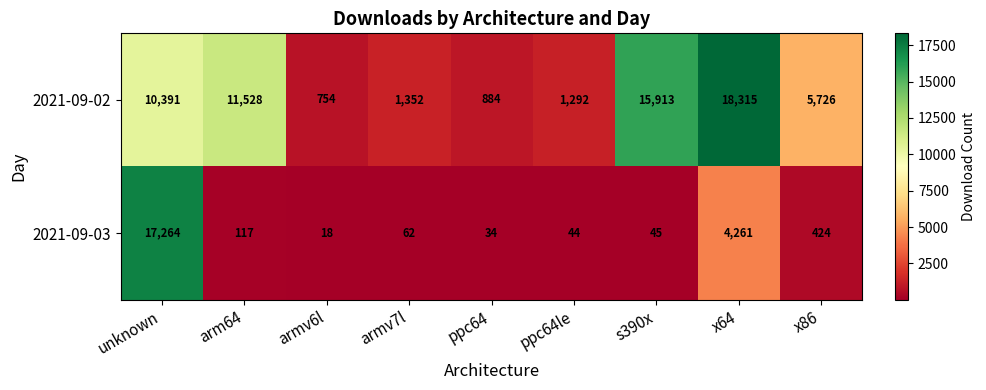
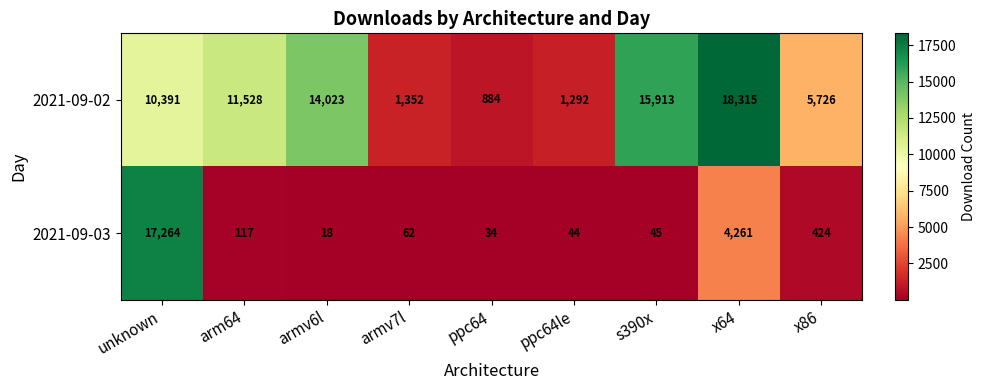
2021-09-02, armv6l: 754 -> 14,023
